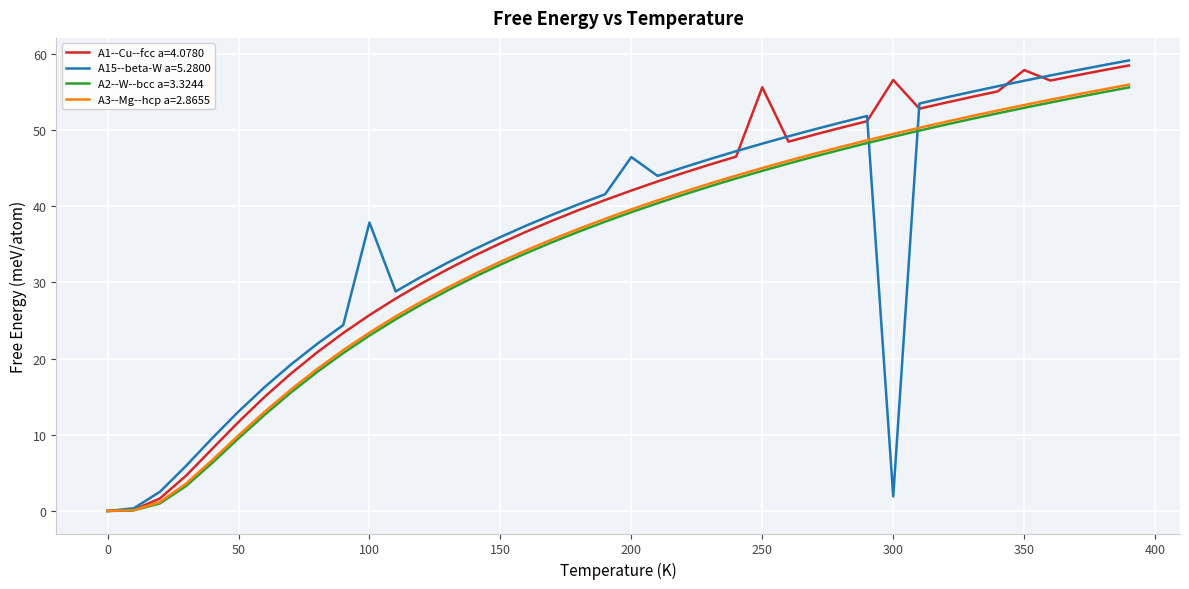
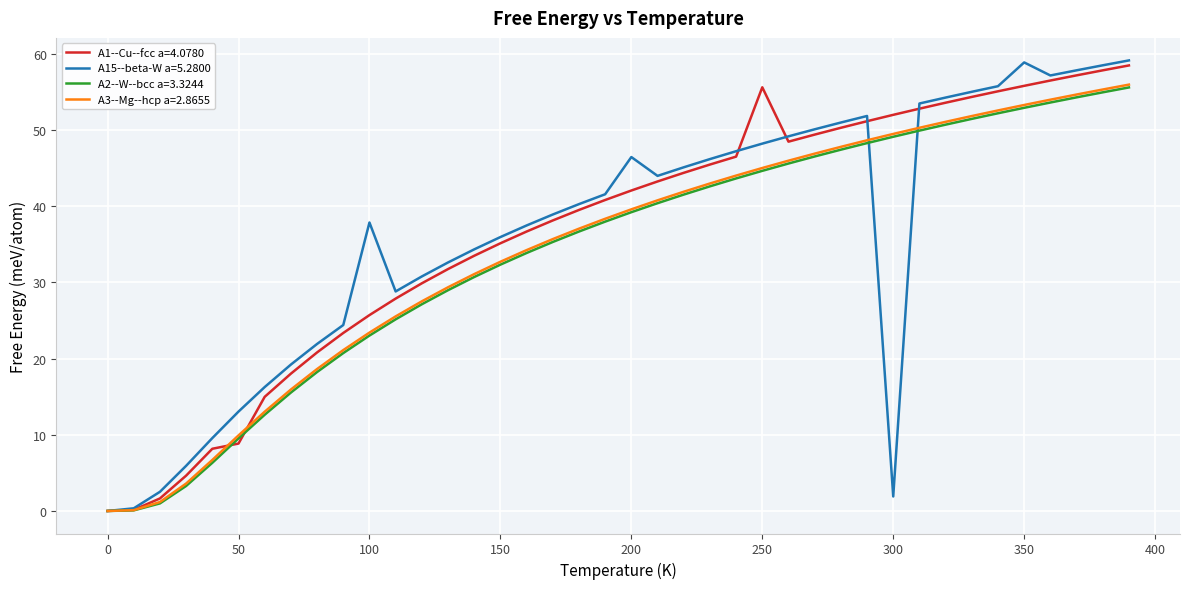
A1--Cu--fcc a=4.0780, 50: 12 -> 9
A1--Cu--fcc a=4.0780, 300: 57 -> 52
A1--Cu--fcc a=4.0780, 350: 58 -> 56
A15--beta-W a=5.2800, 350: 56 -> 59
